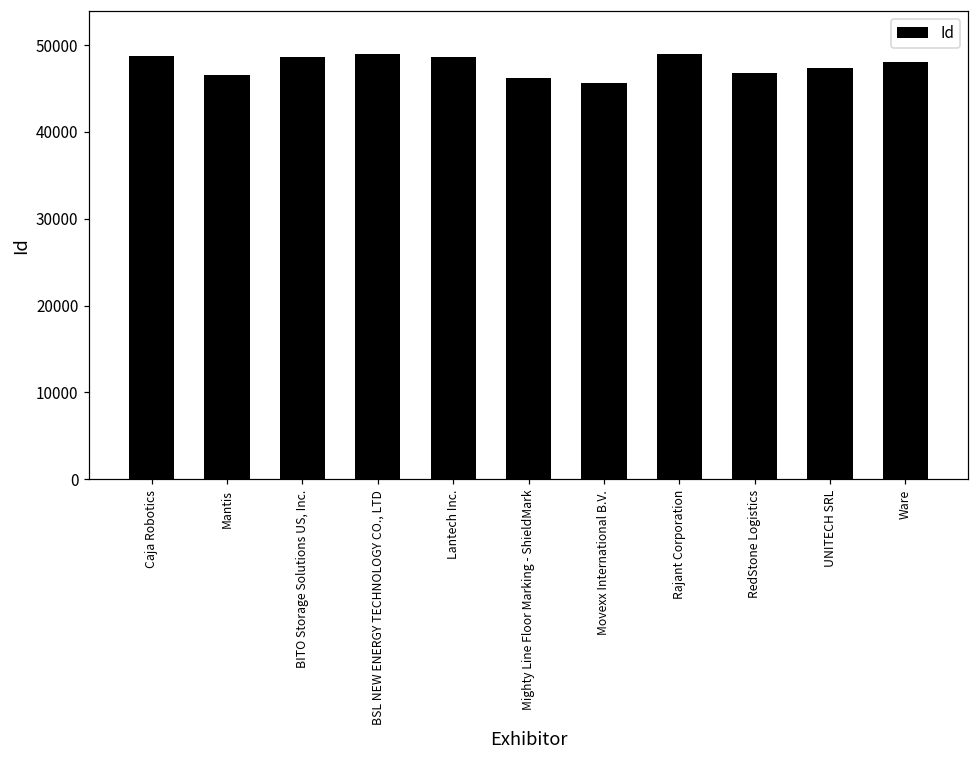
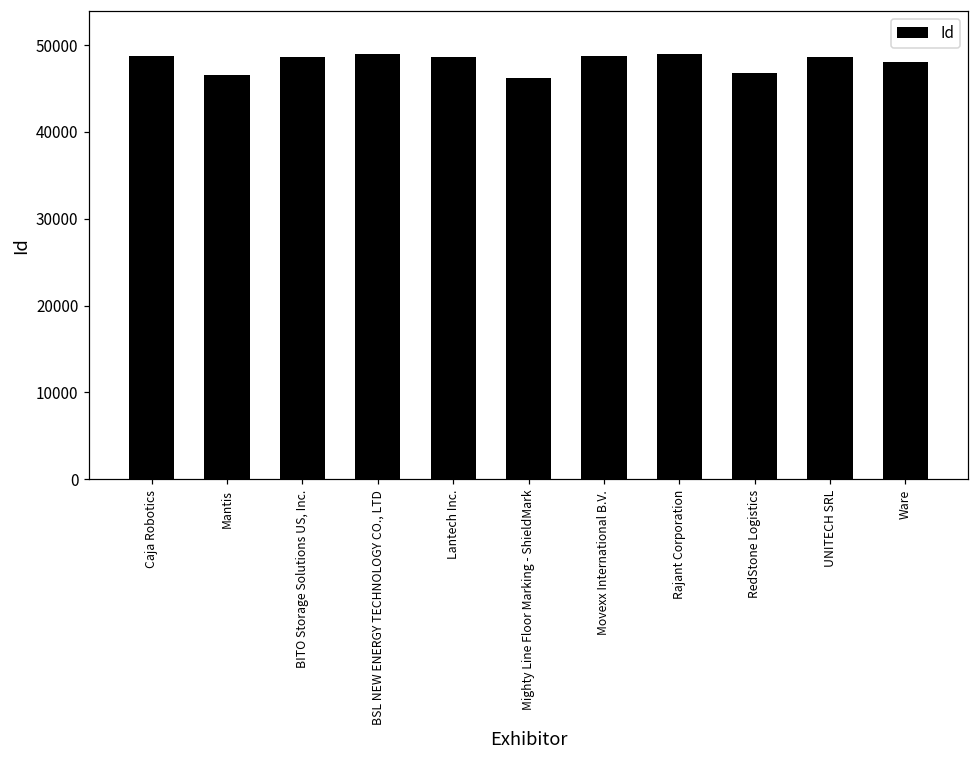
Movexx International B.V.: 46000 -> 49000
UNITECH SRL: 47000 -> 49000
